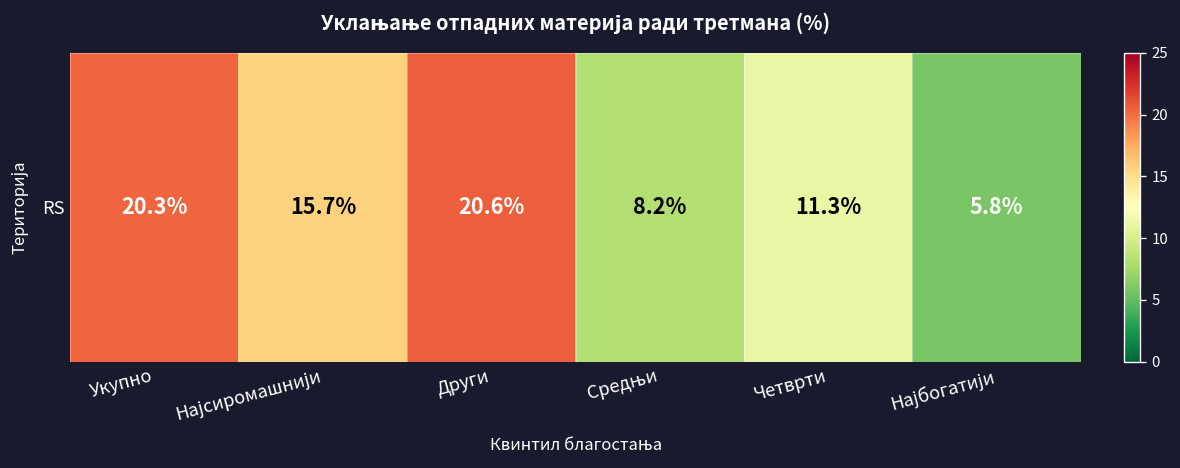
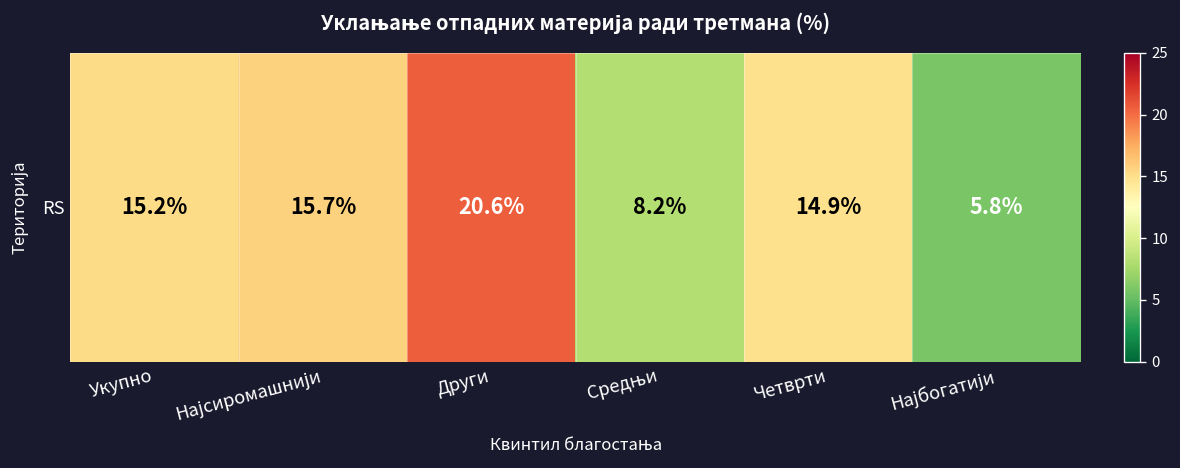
RS, Укупно: 20.3% -> 15.2%
RS, Четврти: 11.3% -> 14.9%
